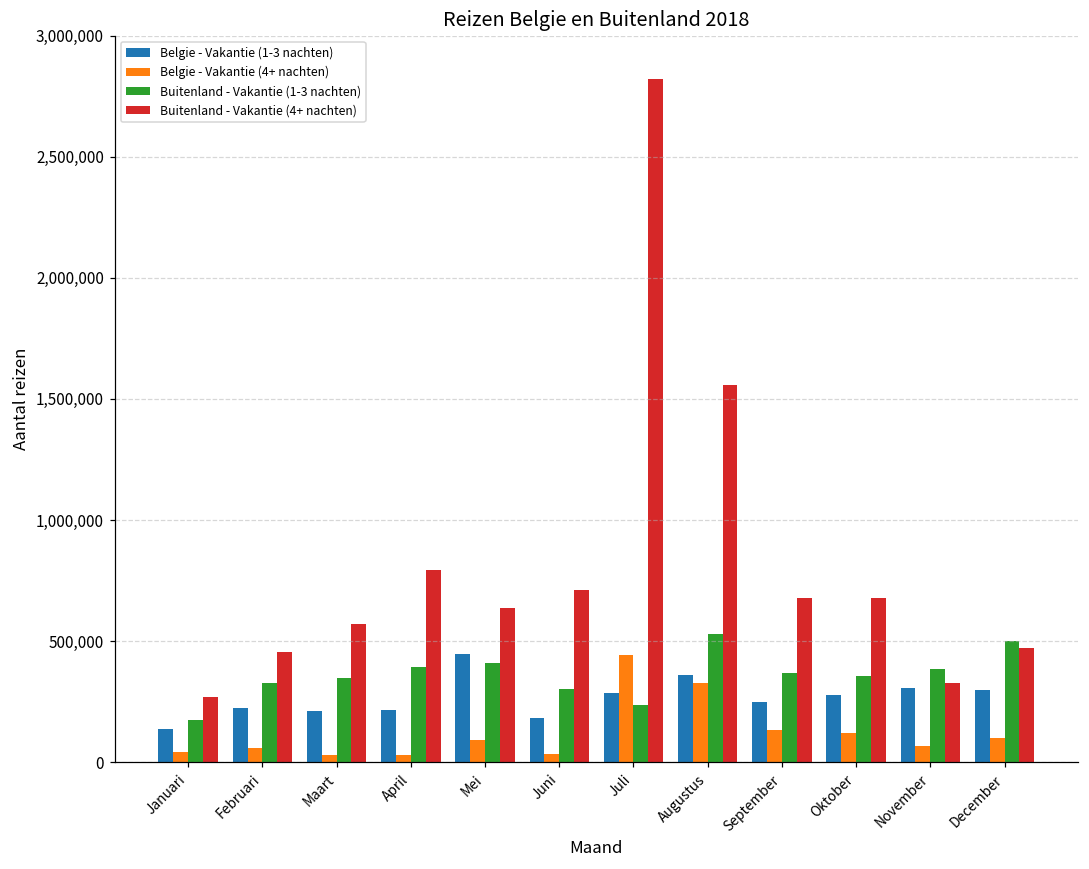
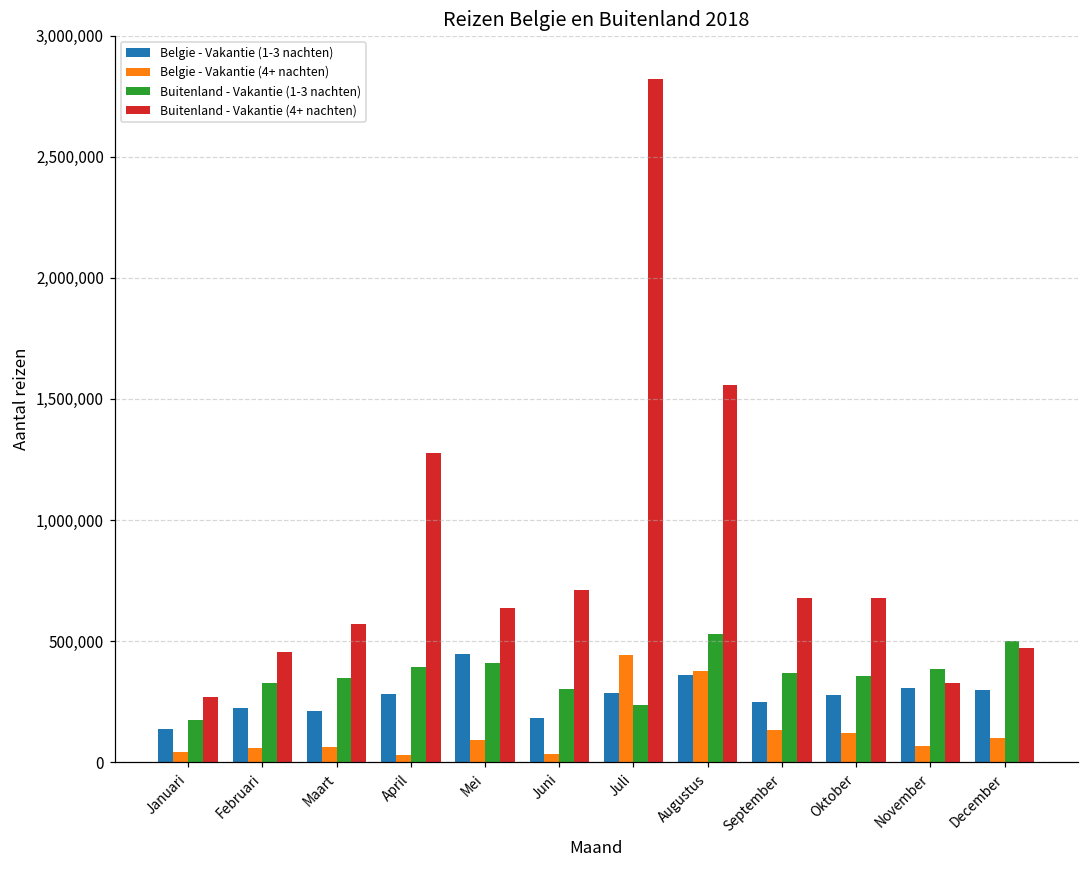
Belgie - Vakantie (4+ nachten), Maart: 30,000 -> 60,000
Belgie - Vakantie (1-3 nachten), April: 210,000 -> 280,000
Buitenland - Vakantie (4+ nachten), April: 800,000 -> 1,280,000
Belgie - Vakantie (4+ nachten), Augustus: 330,000 -> 380,000
